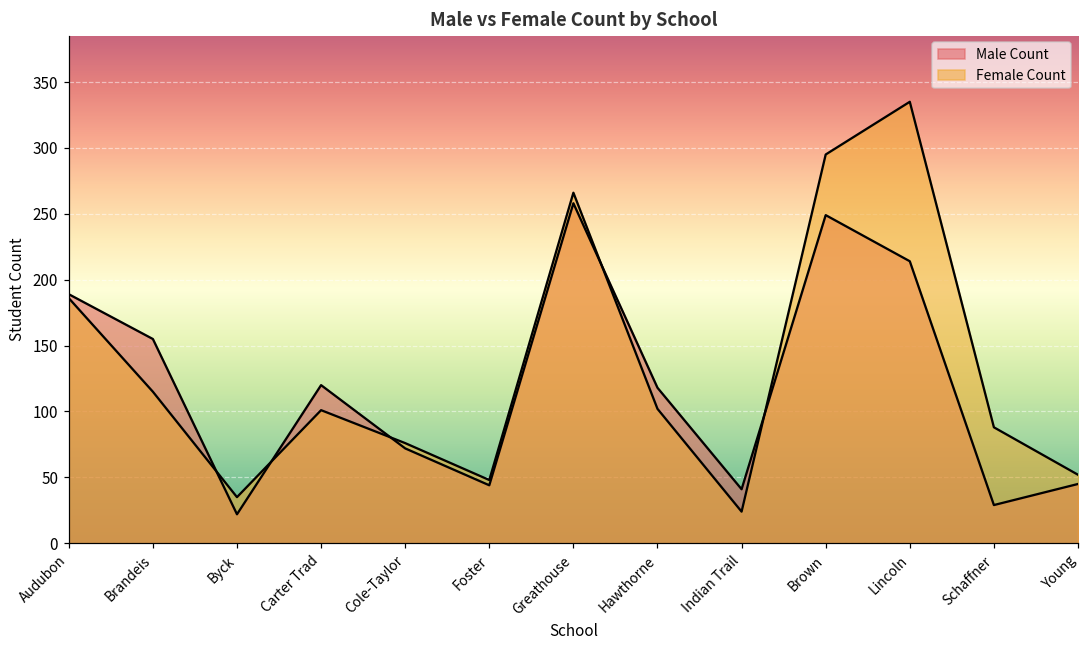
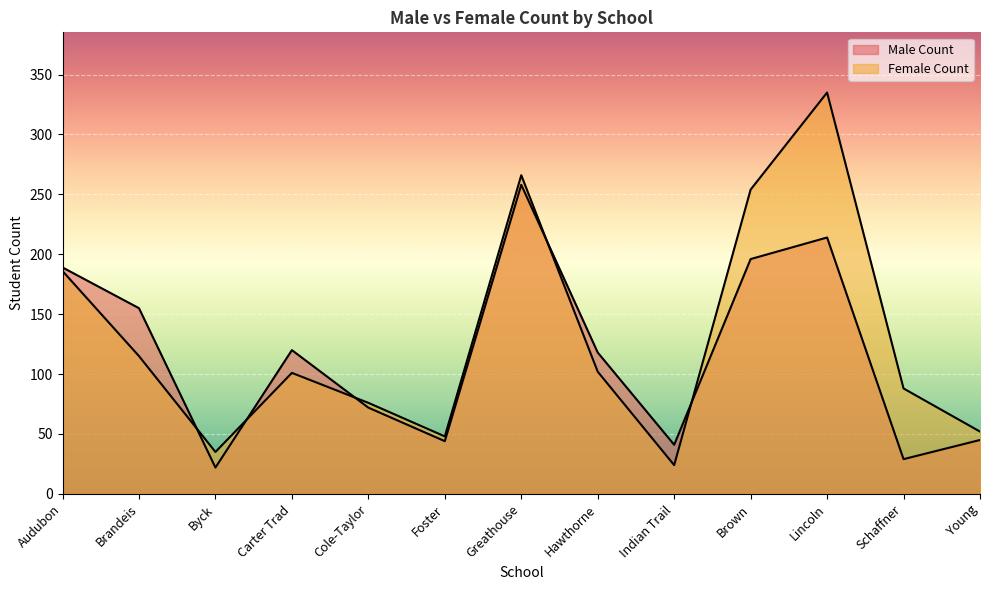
Male Count, Brown: 249 -> 196
Female Count, Brown: 295 -> 254
